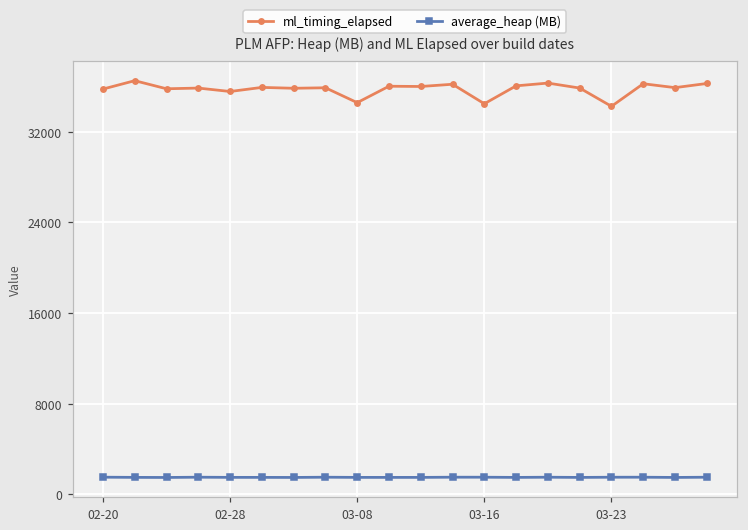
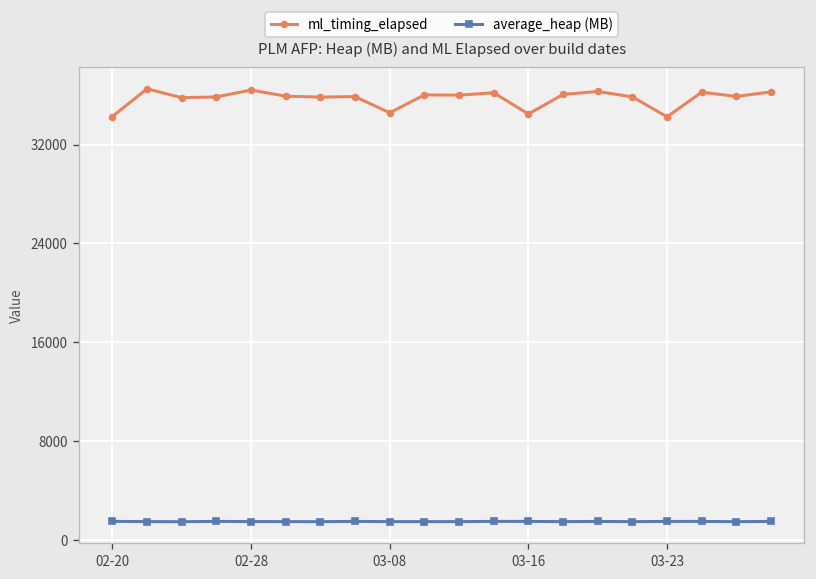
ml_timing_elapsed, 02-20: 35800 -> 34300
ml_timing_elapsed, 02-28: 35500 -> 36400
